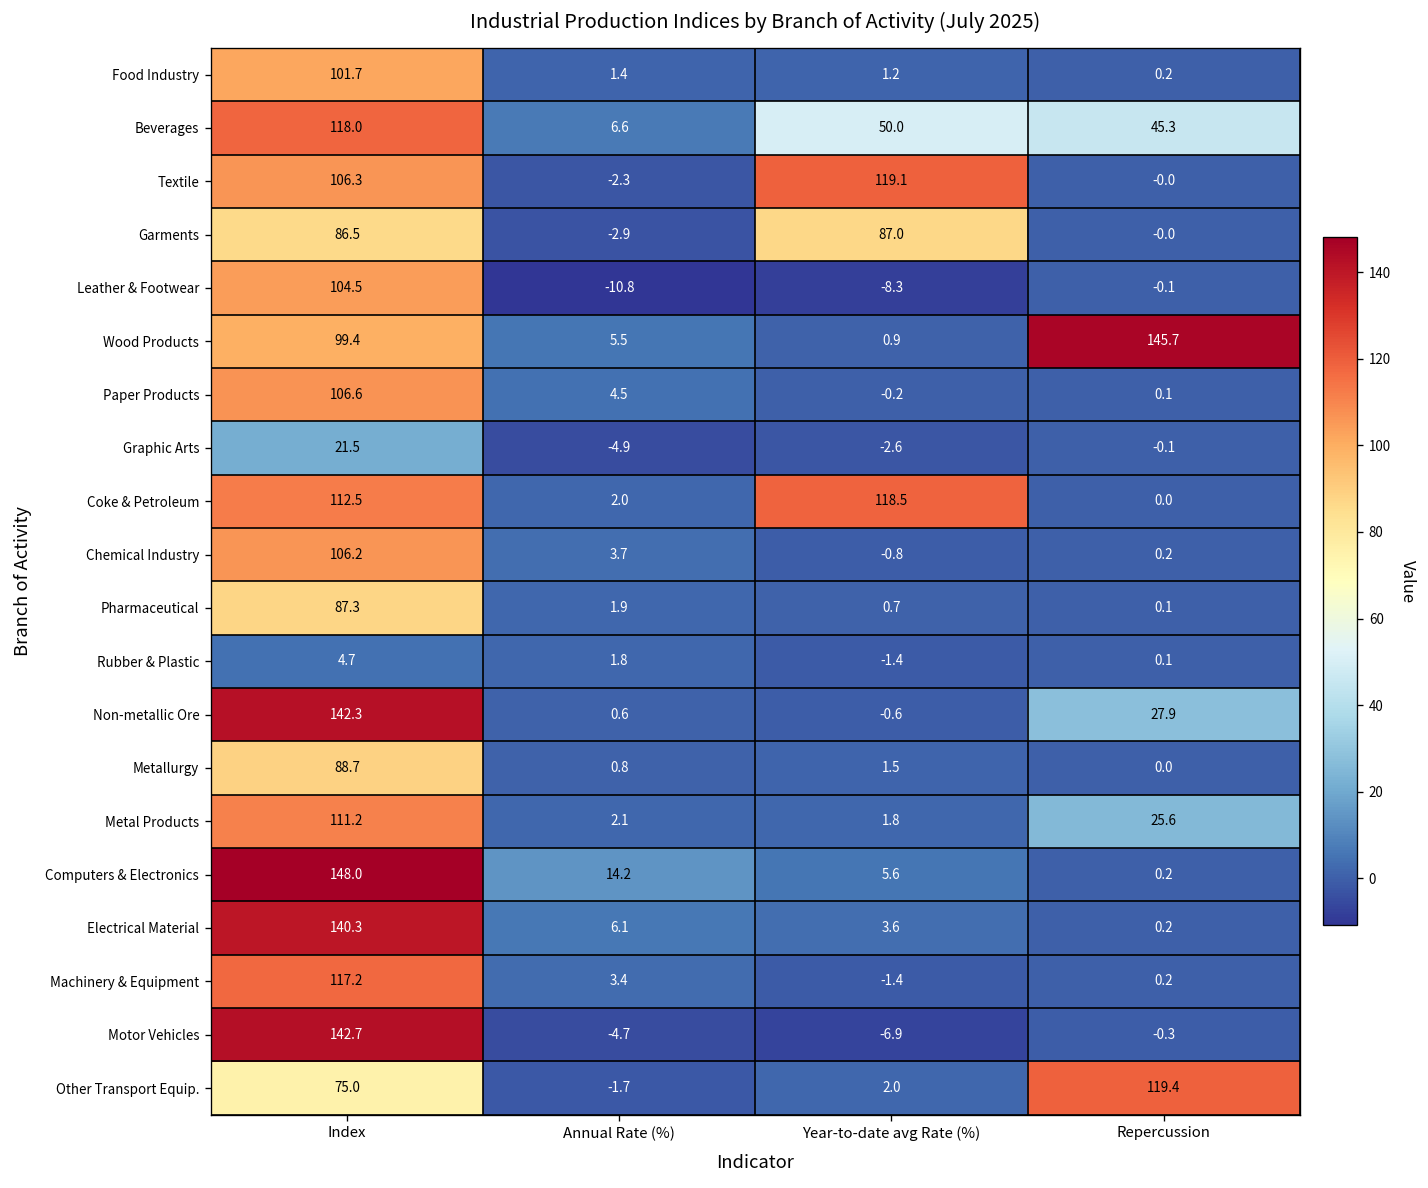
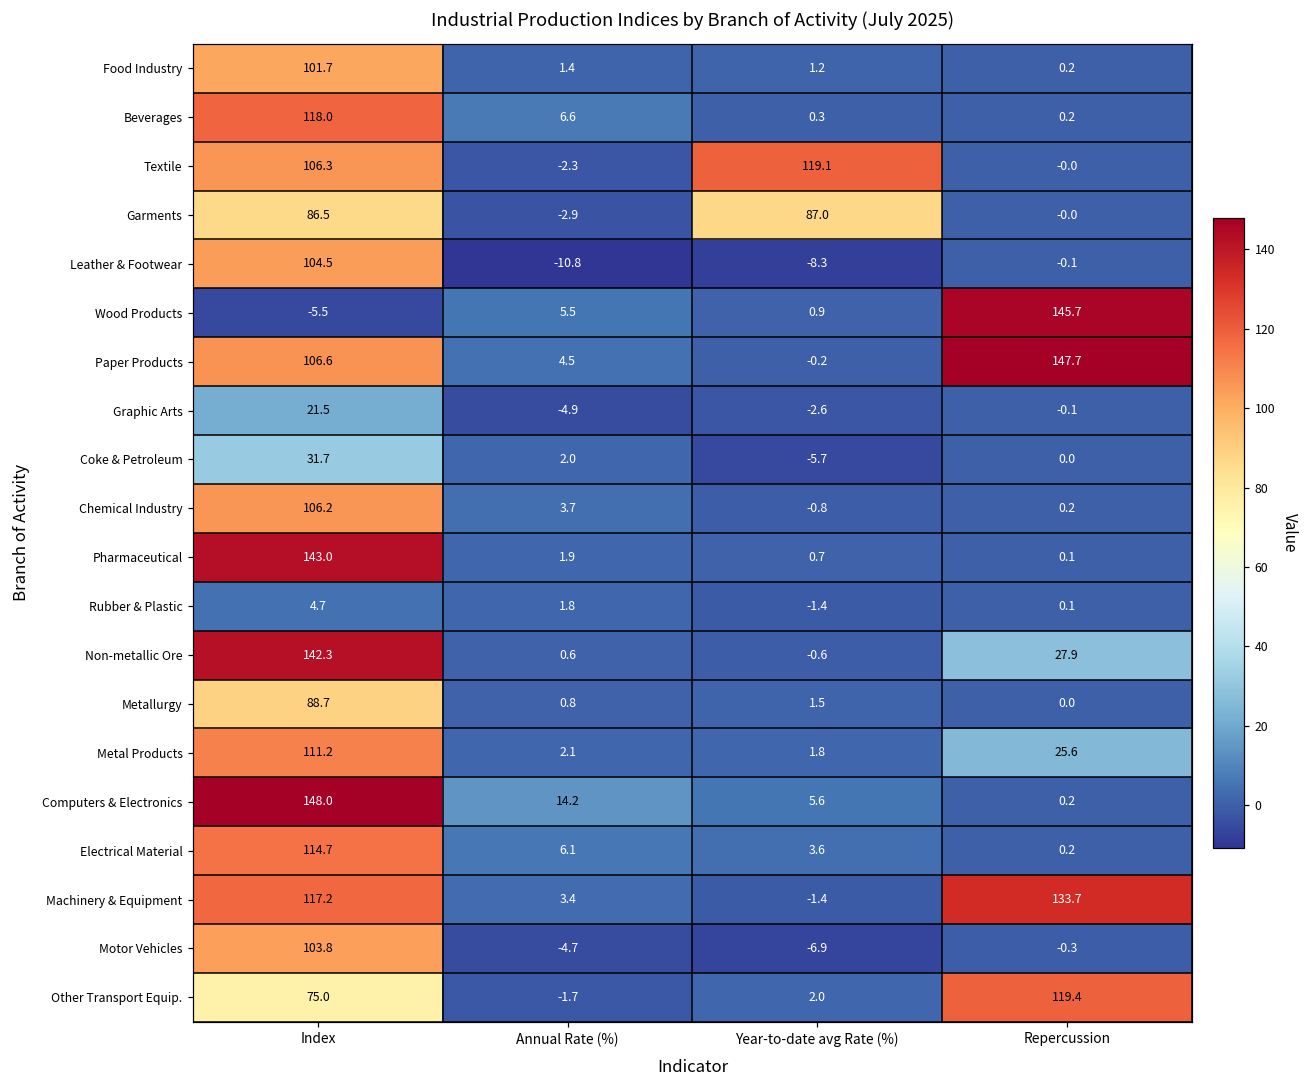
Beverages, Year-to-date avg Rate (%): 50.0 -> 0.3
Beverages, Repercussion: 45.3 -> 0.2
Wood Products, Index: 99.4 -> -5.5
Paper Products, Repercussion: 0.1 -> 147.7
Coke & Petroleum, Index: 112.5 -> 31.7
Coke & Petroleum, Year-to-date avg Rate (%): 118.5 -> -5.7
Pharmaceutical, Index: 87.3 -> 143.0
Electrical Material, Index: 140.3 -> 114.7
Machinery & Equipment, Repercussion: 0.2 -> 133.7
Motor Vehicles, Index: 142.7 -> 103.8
